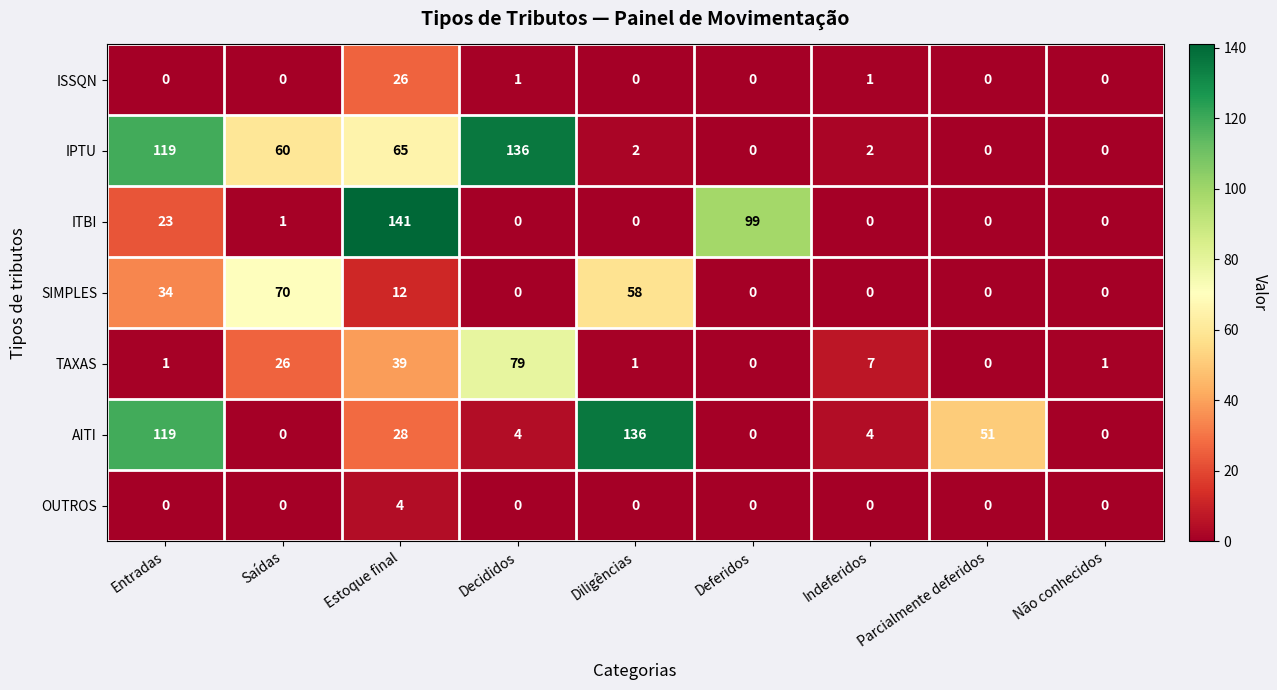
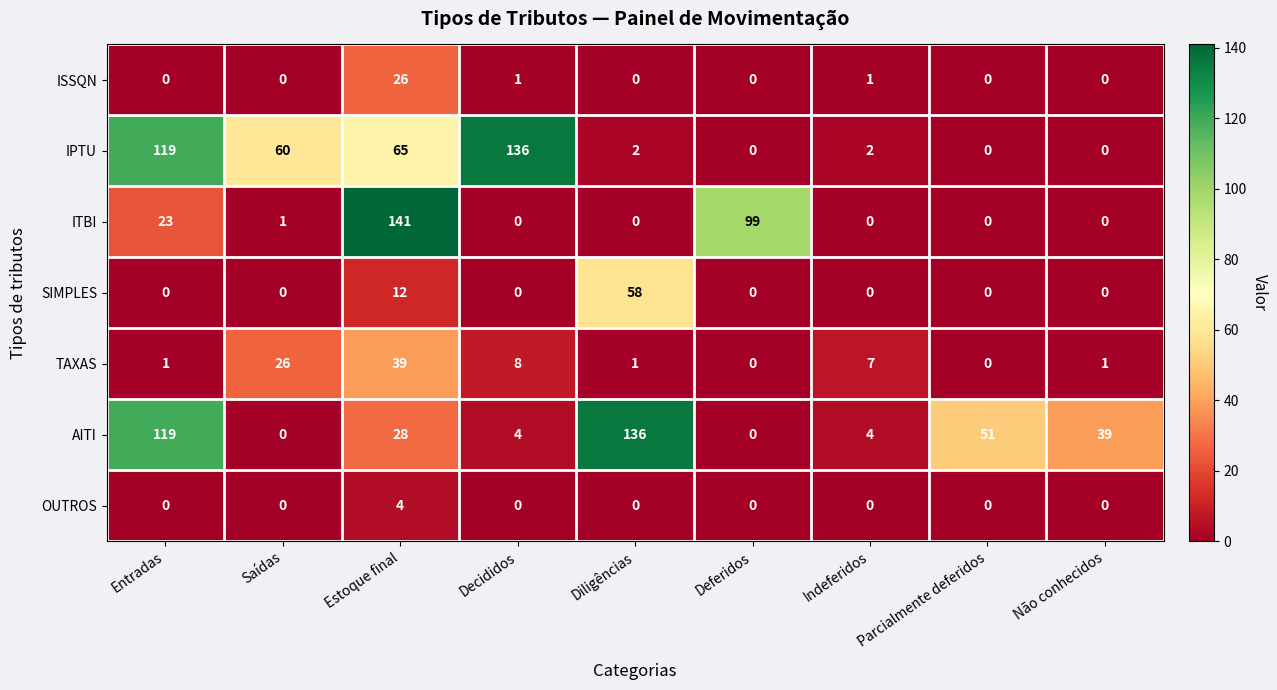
SIMPLES, Entradas: 34 -> 0
SIMPLES, Saídas: 70 -> 0
TAXAS, Decididos: 79 -> 8
AITI, Não conhecidos: 0 -> 39
